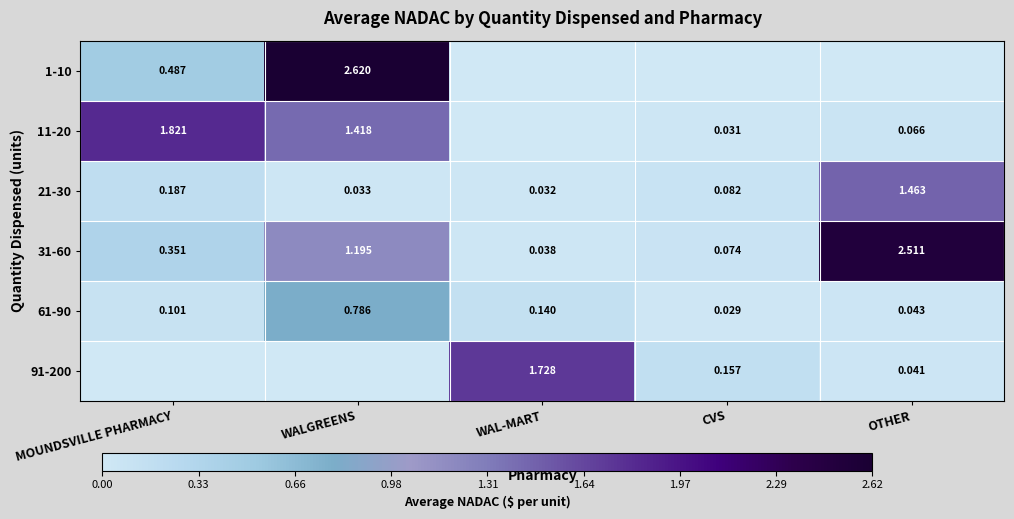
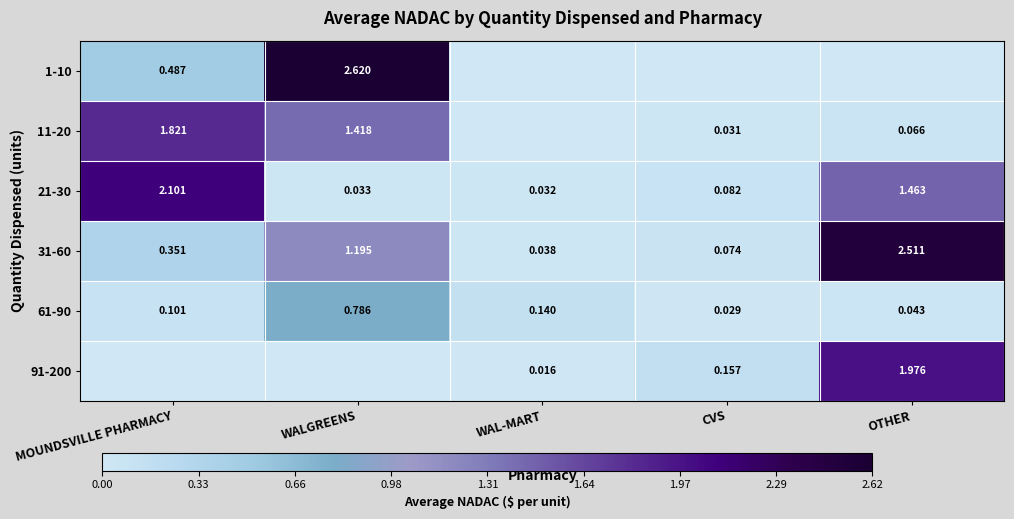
21-30, MOUNDSVILLE PHARMACY: 0.187 -> 2.101
91-200, WAL-MART: 1.728 -> 0.016
91-200, OTHER: 0.041 -> 1.976
